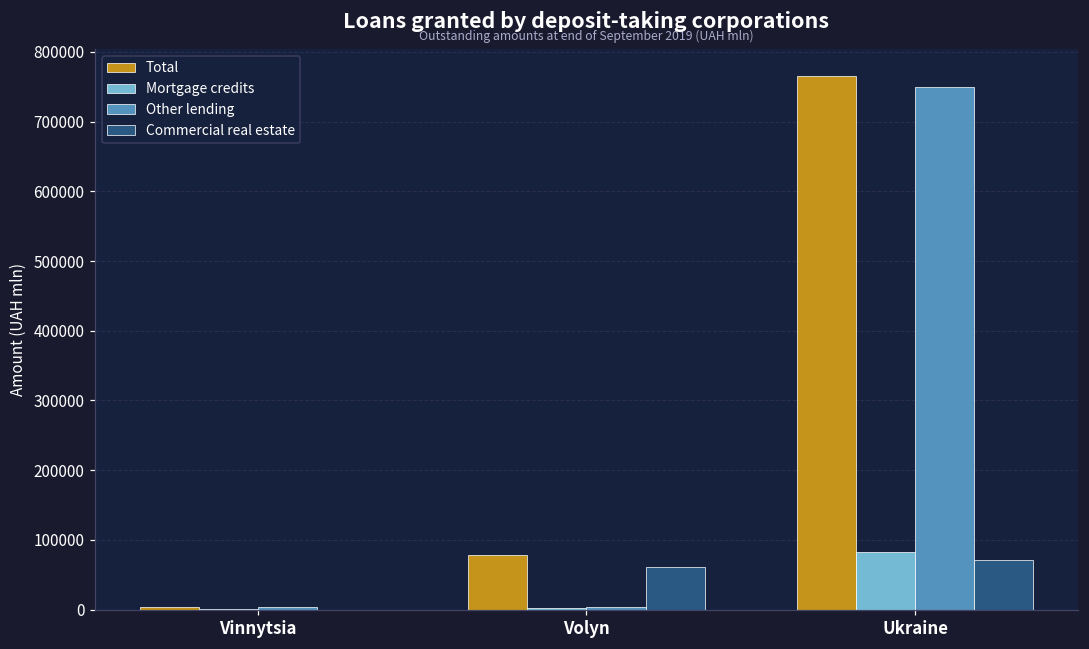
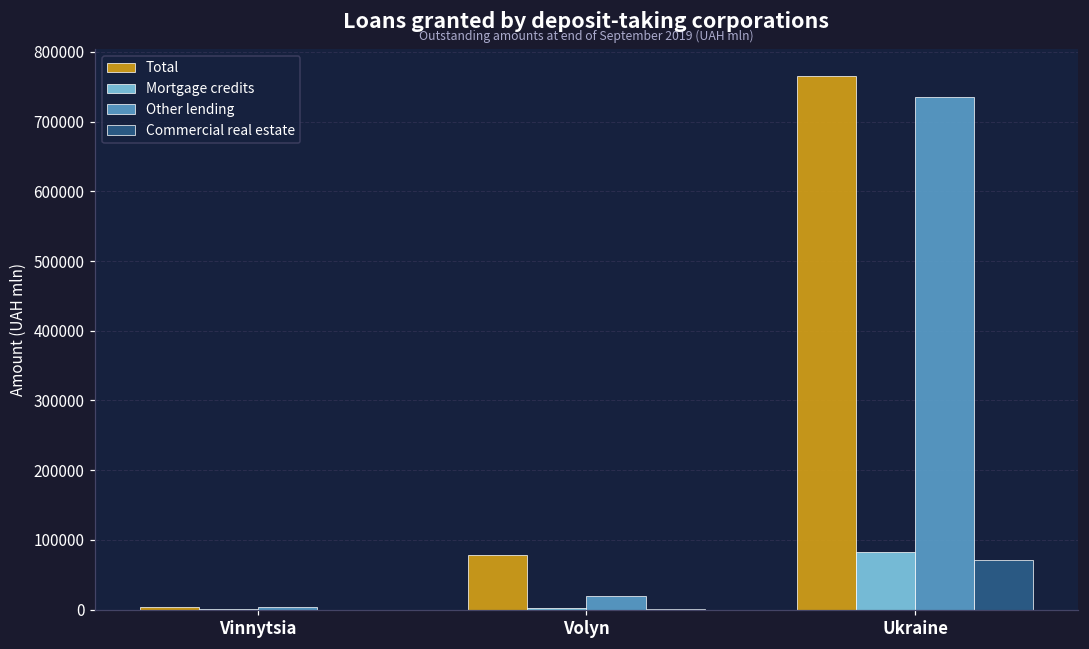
Other lending, Volyn: 0 -> 20000
Commercial real estate, Volyn: 60000 -> 0
Other lending, Ukraine: 750000 -> 740000
